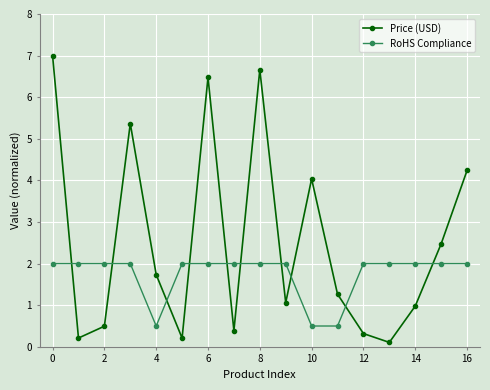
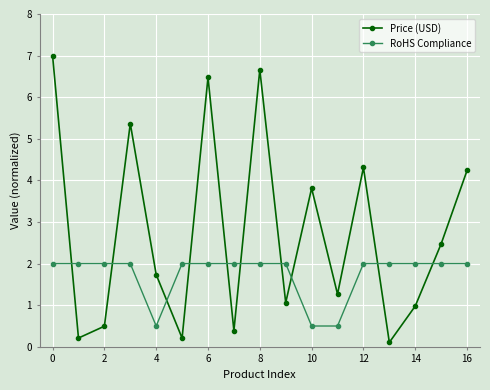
Price (USD), 10: 4.0 -> 3.8
Price (USD), 12: 0.3 -> 4.3
